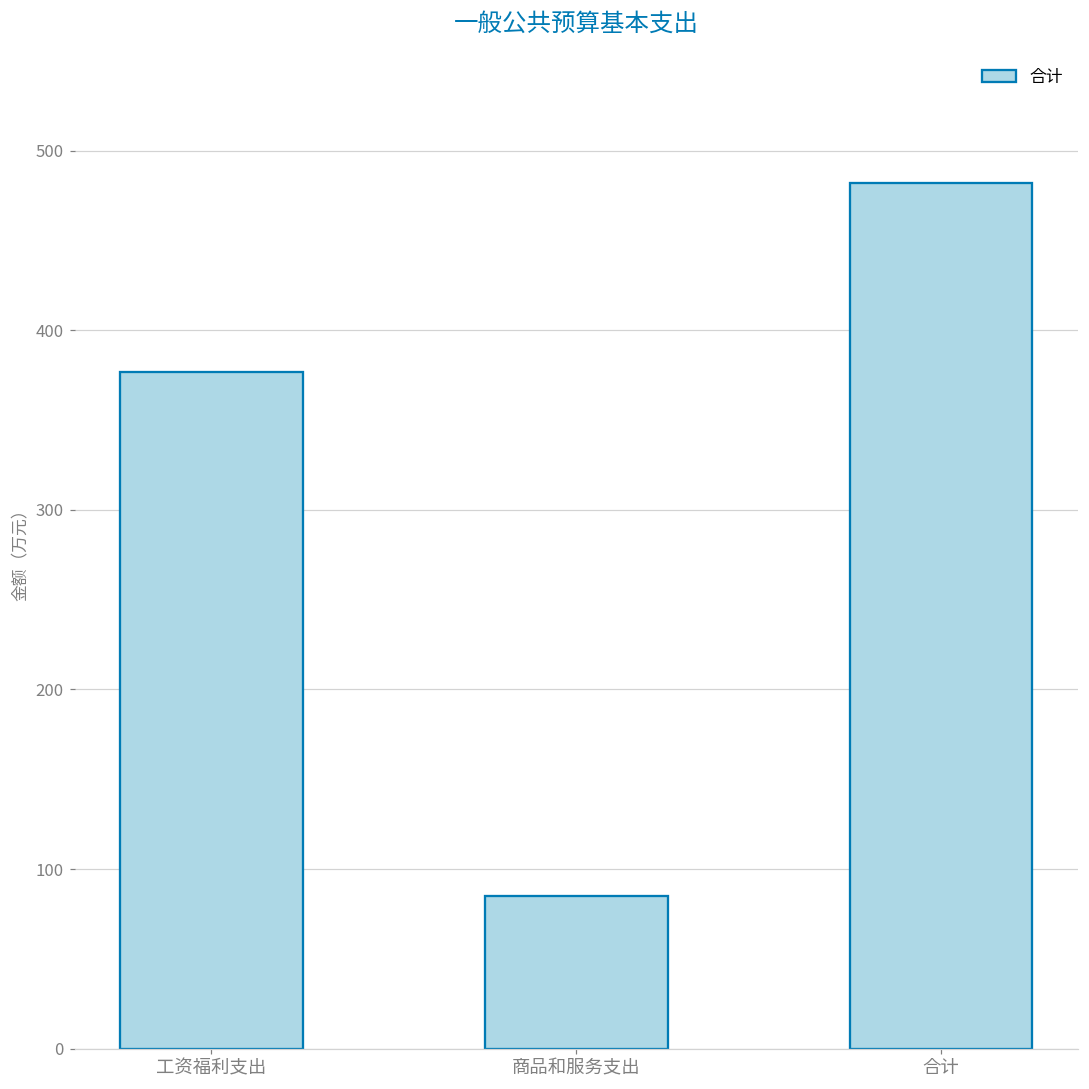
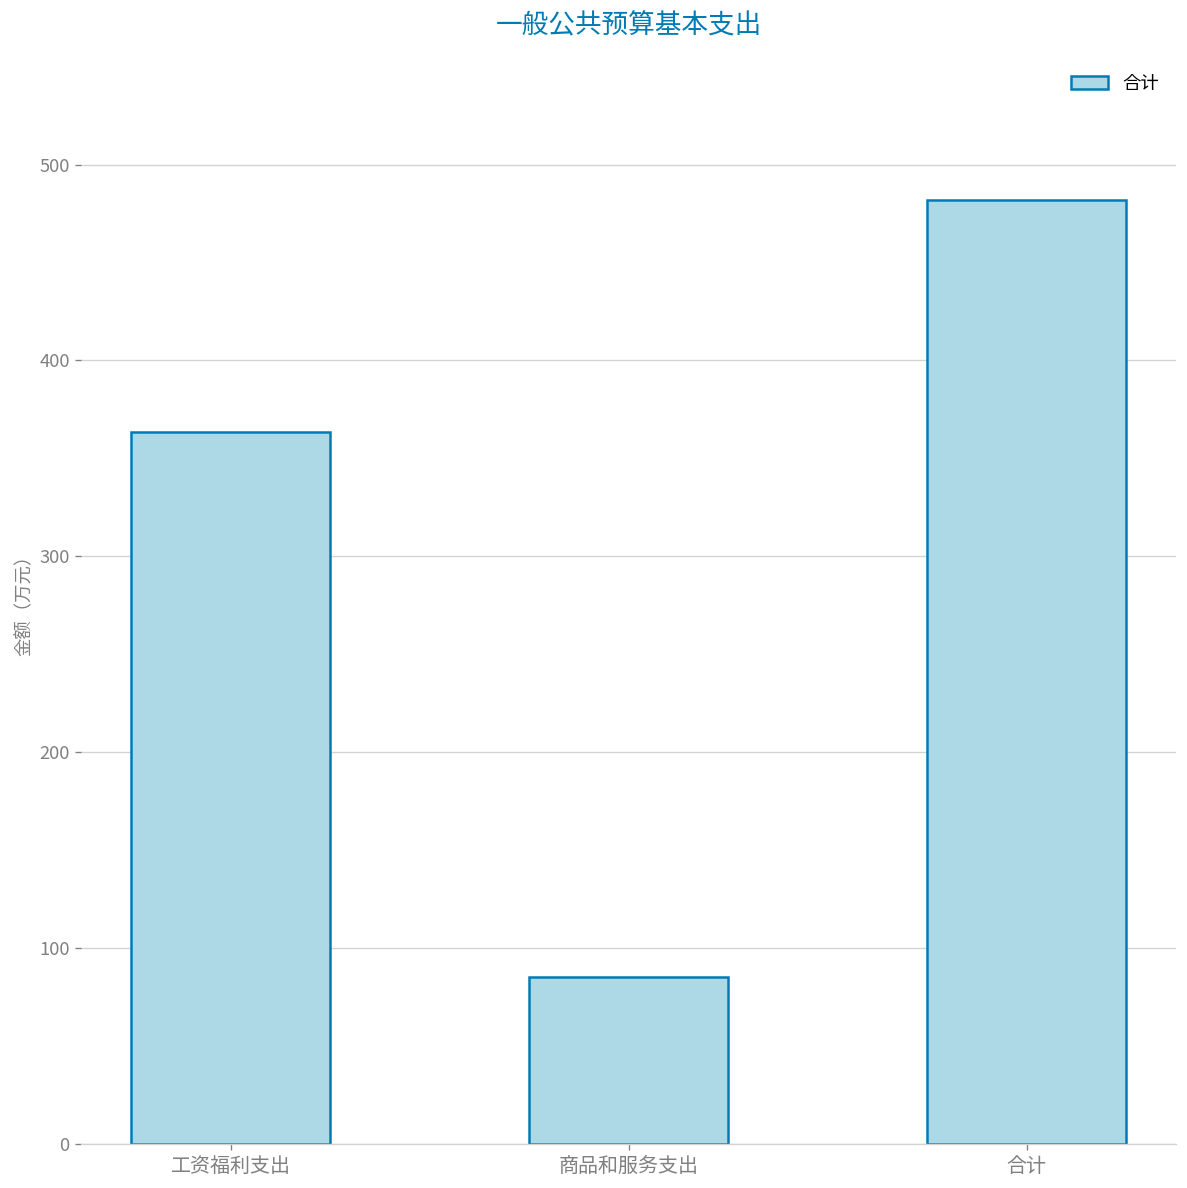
工资福利支出: 377 -> 363
